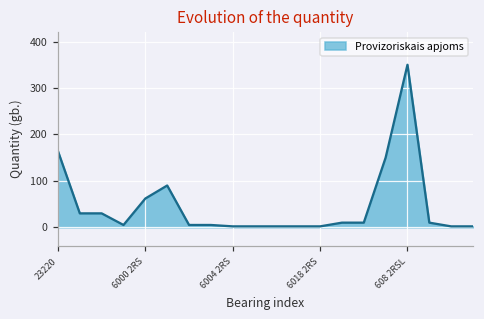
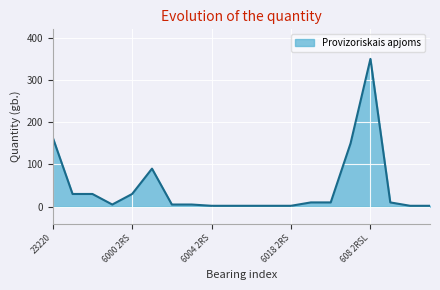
6000 2RS: 60 -> 30
